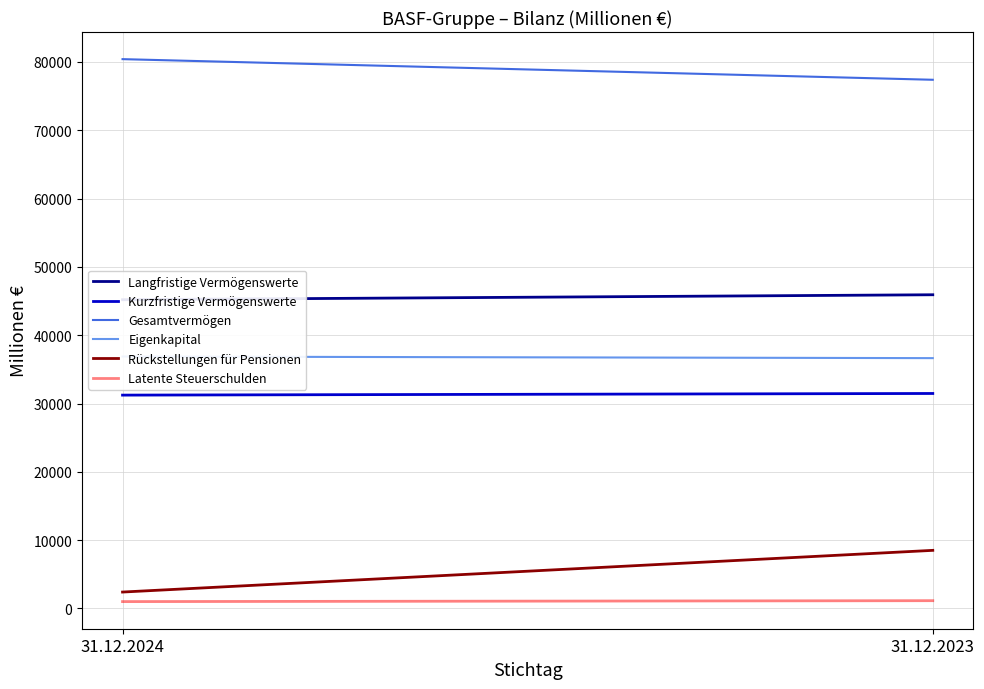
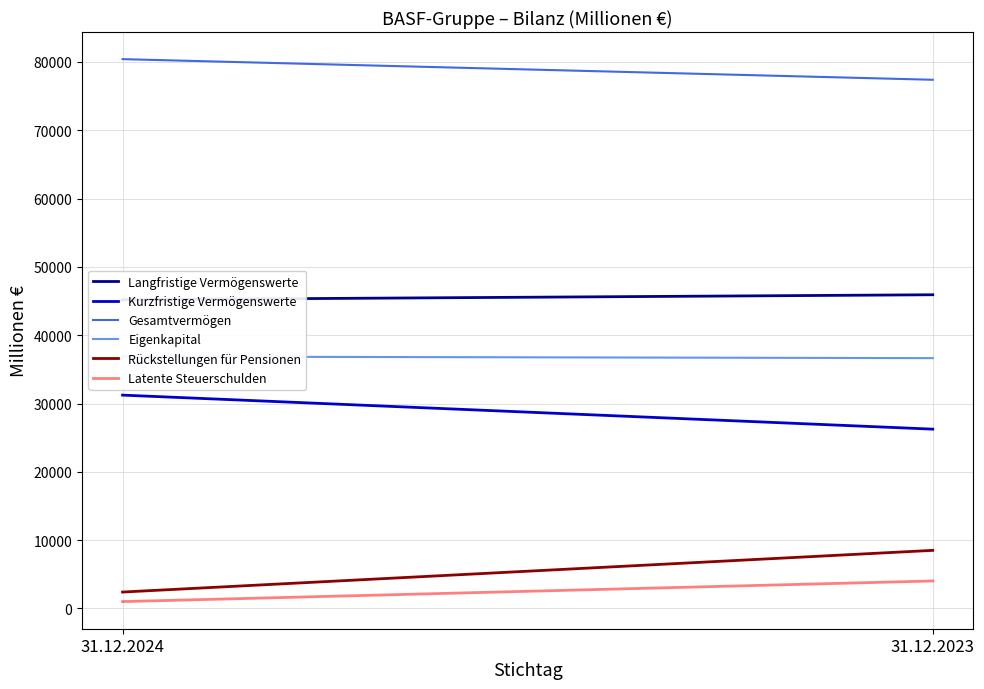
Kurzfristige Vermögenswerte, 31.12.2023: 31000 -> 26000
Latente Steuerschulden, 31.12.2023: 1000 -> 4000
